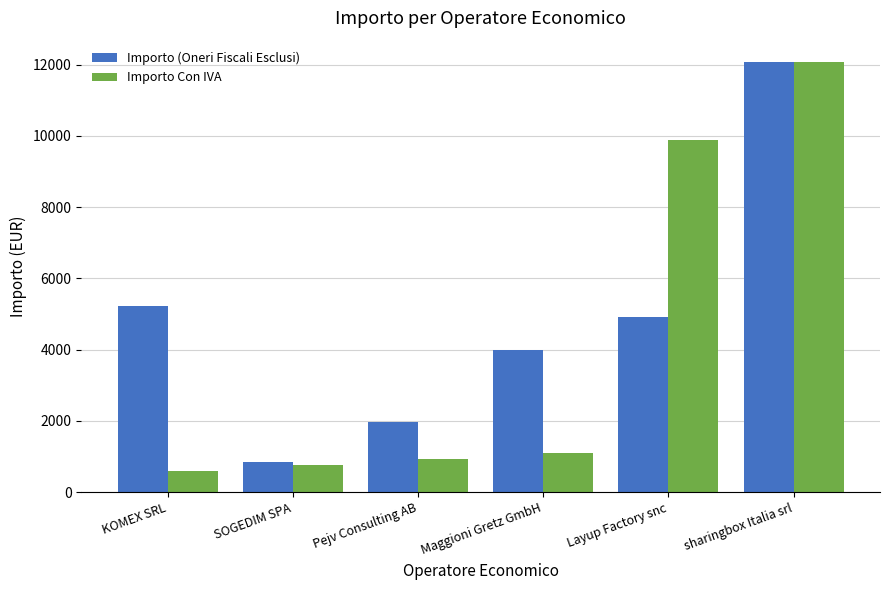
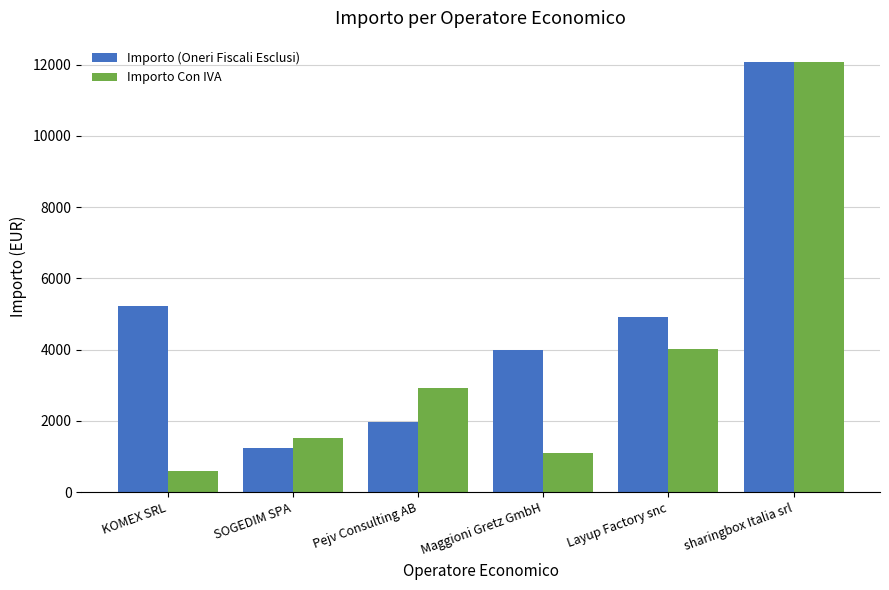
Importo (Oneri Fiscali Esclusi), SOGEDIM SPA: 800 -> 1200
Importo Con IVA, SOGEDIM SPA: 800 -> 1500
Importo Con IVA, Pejv Consulting AB: 900 -> 2900
Importo Con IVA, Layup Factory snc: 9900 -> 4000
